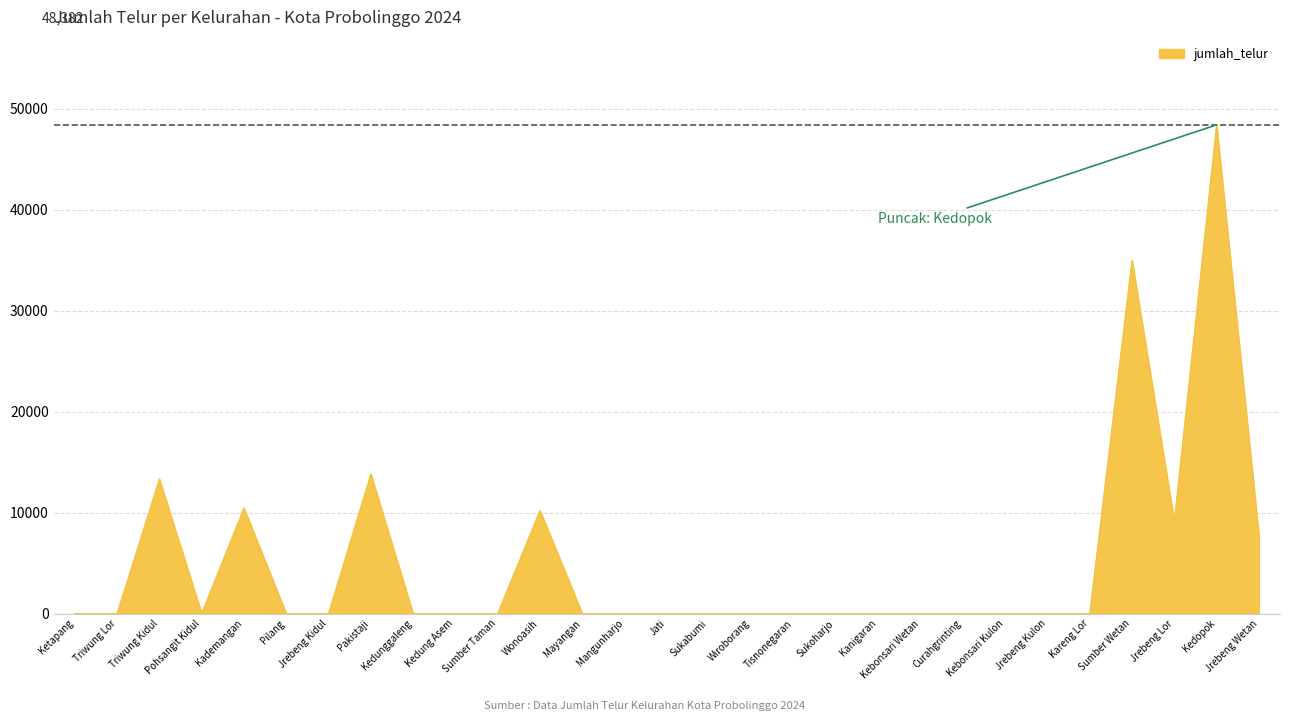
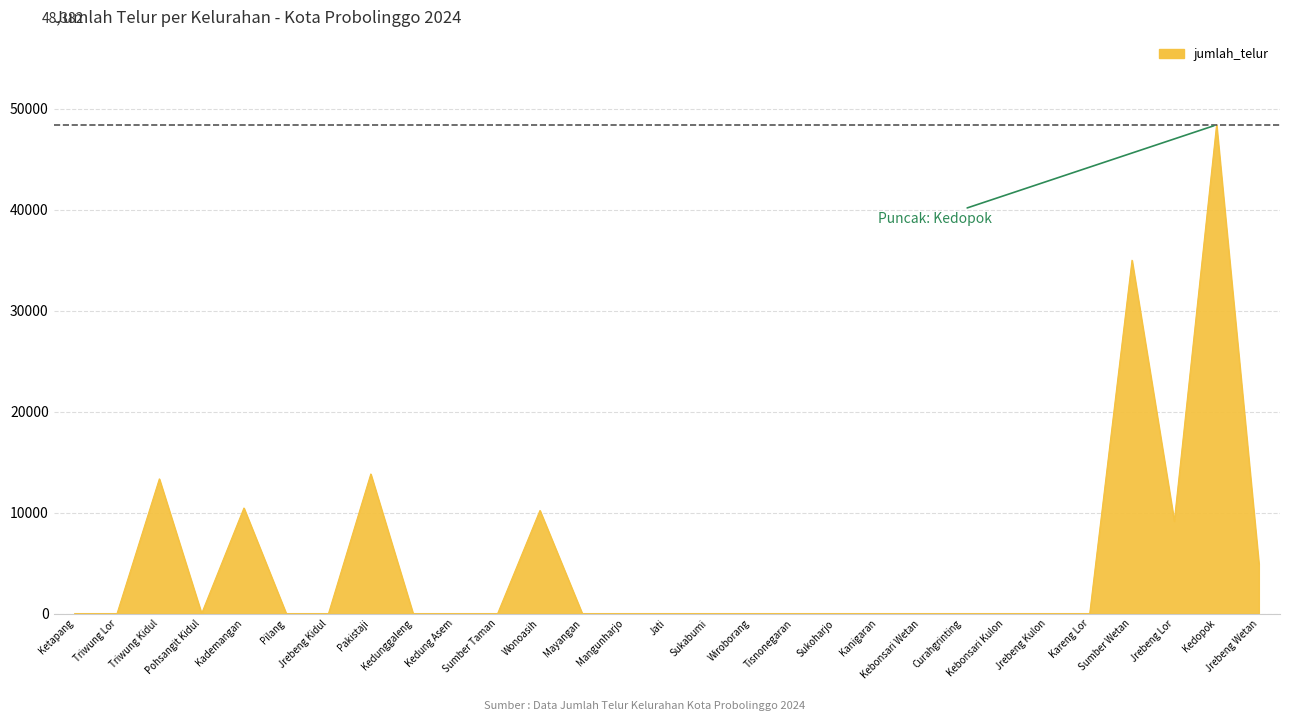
Jrebeng Wetan: 7800 -> 4900
